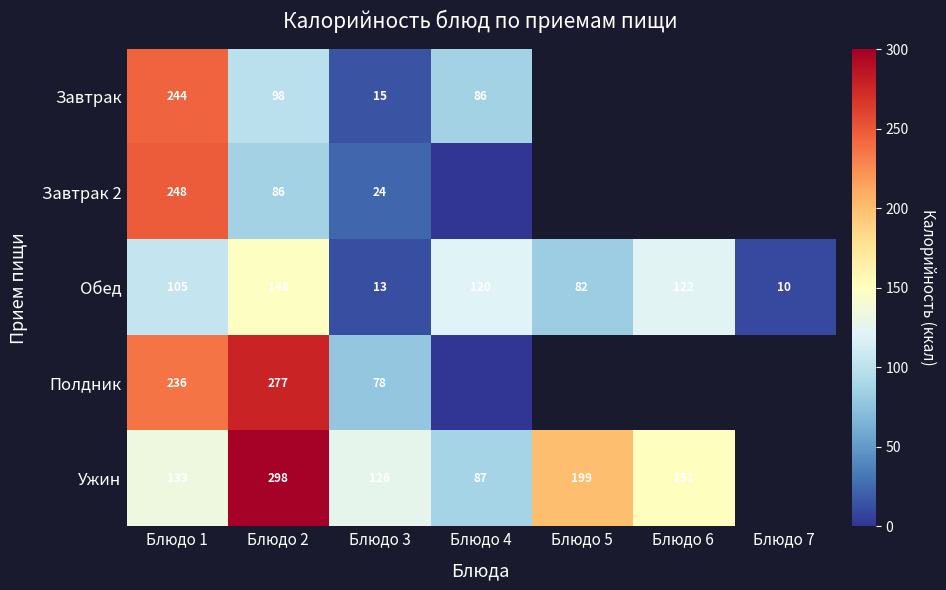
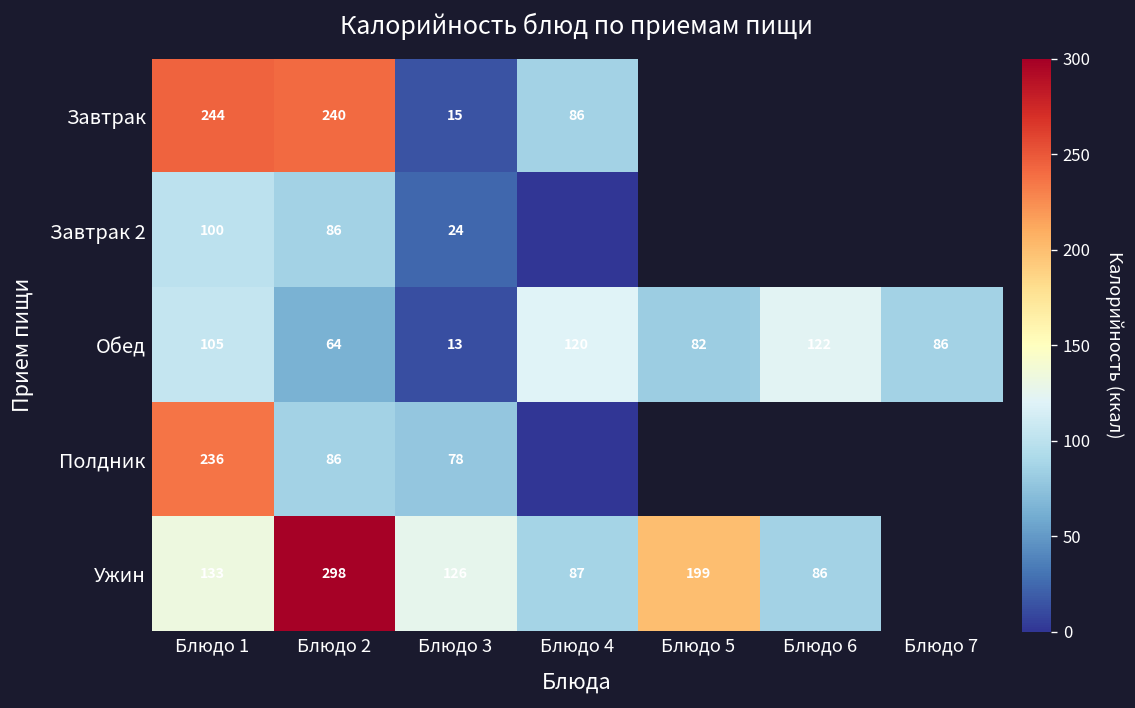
Завтрак, Блюдо 2: 98 -> 240
Завтрак 2, Блюдо 1: 248 -> 100
Обед, Блюдо 2: 148 -> 64
Обед, Блюдо 7: 10 -> 86
Полдник, Блюдо 2: 277 -> 86
Ужин, Блюдо 6: 151 -> 86
